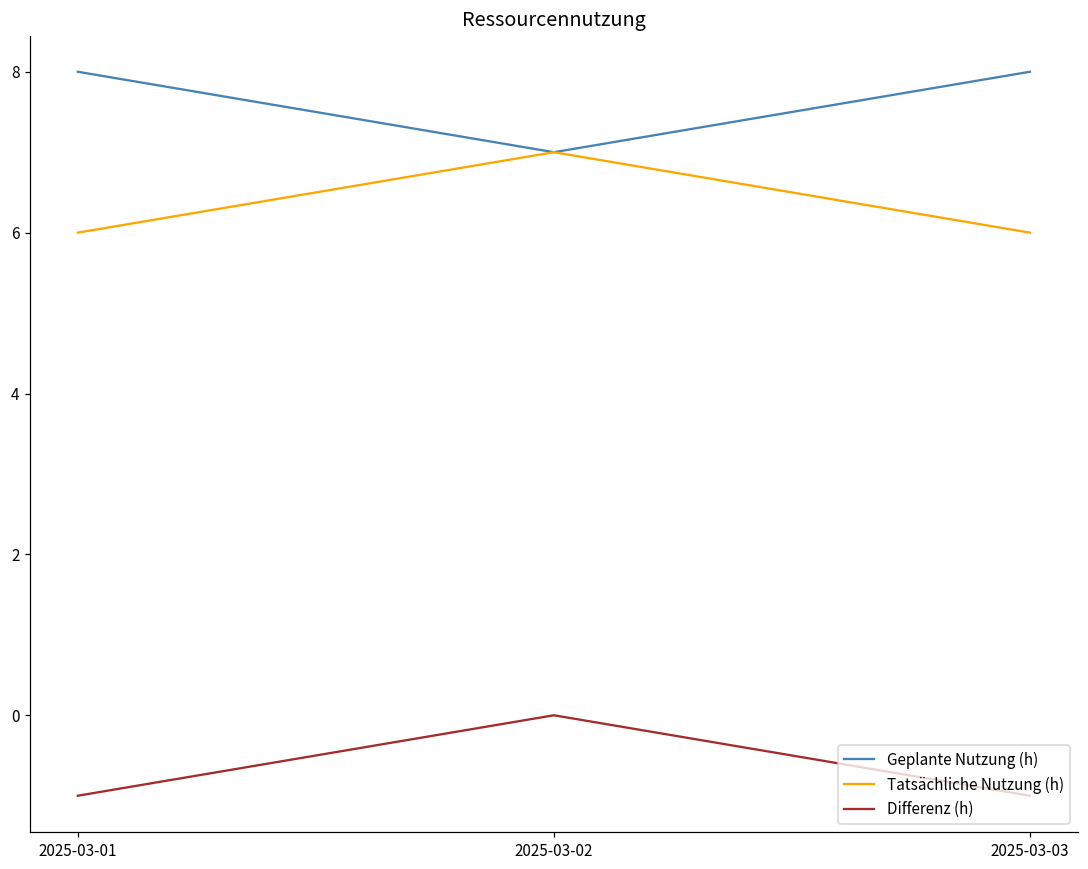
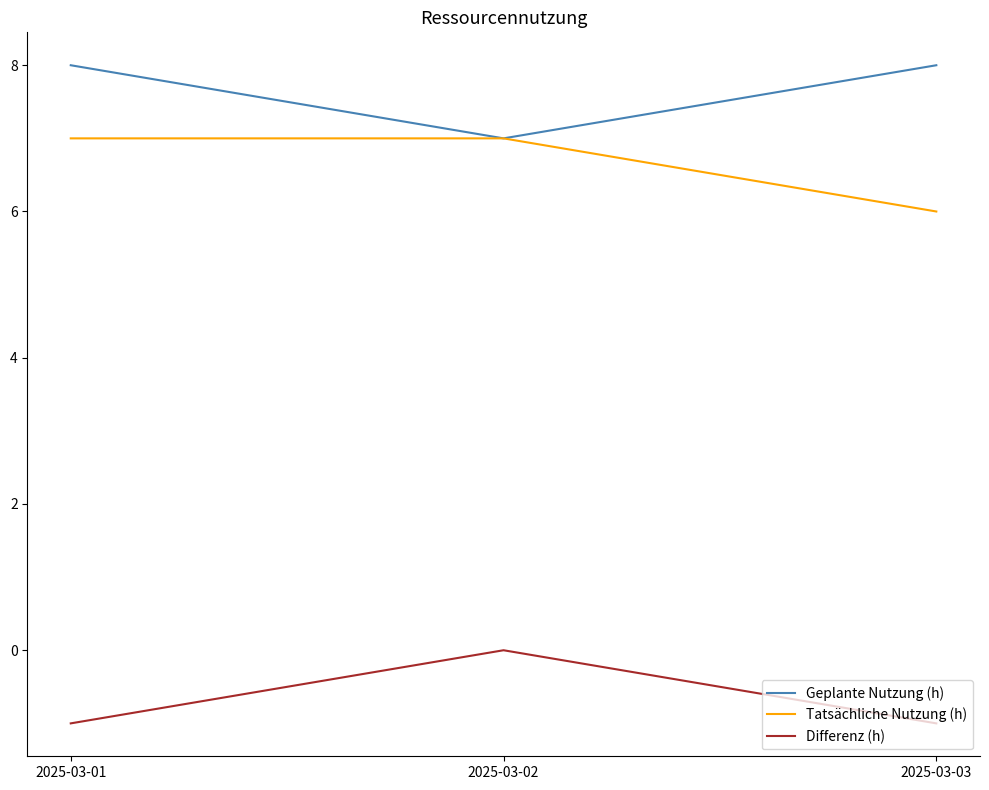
Tatsächliche Nutzung (h), 2025-03-01: 6 -> 7
